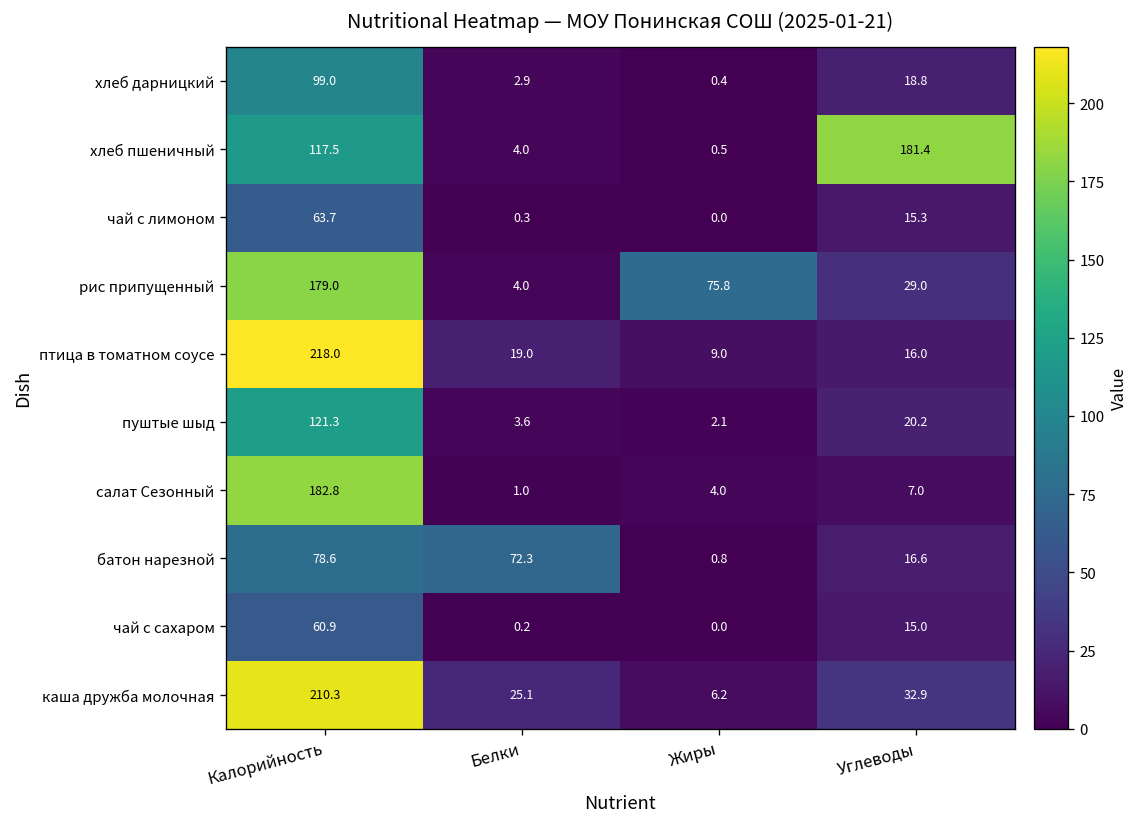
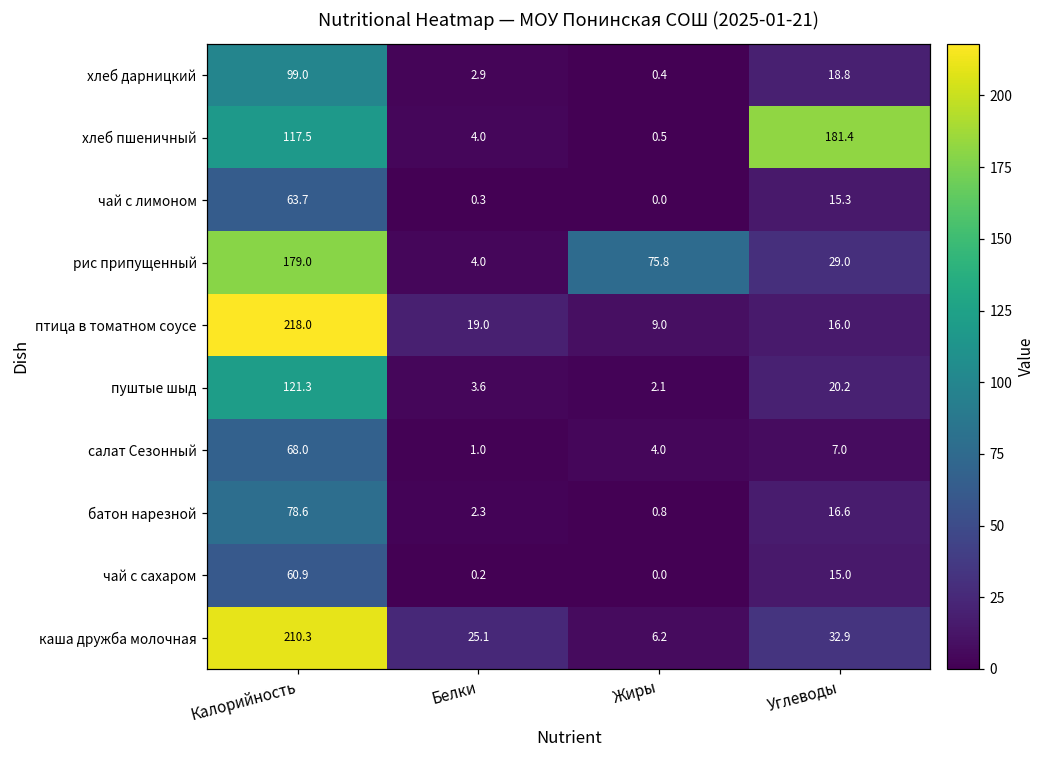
салат Сезонный, Калорийность: 182.8 -> 68.0
батон нарезной, Белки: 72.3 -> 2.3
